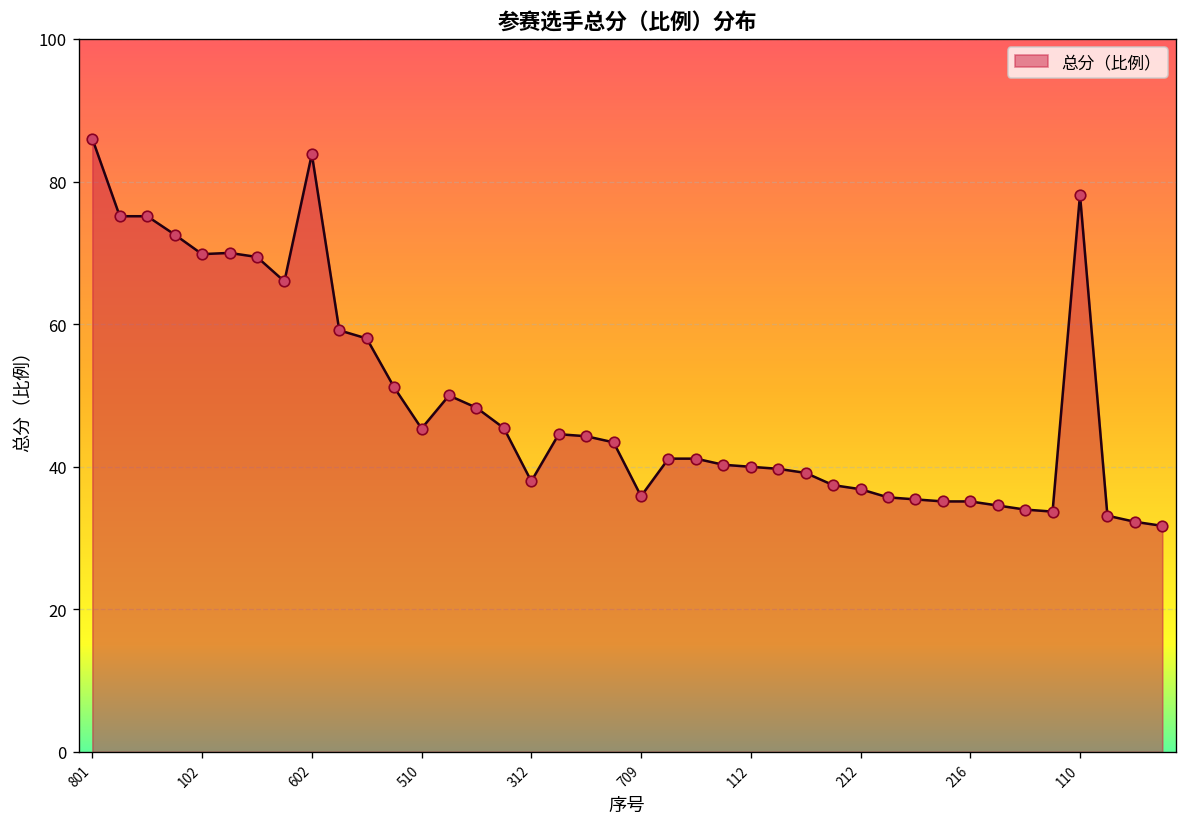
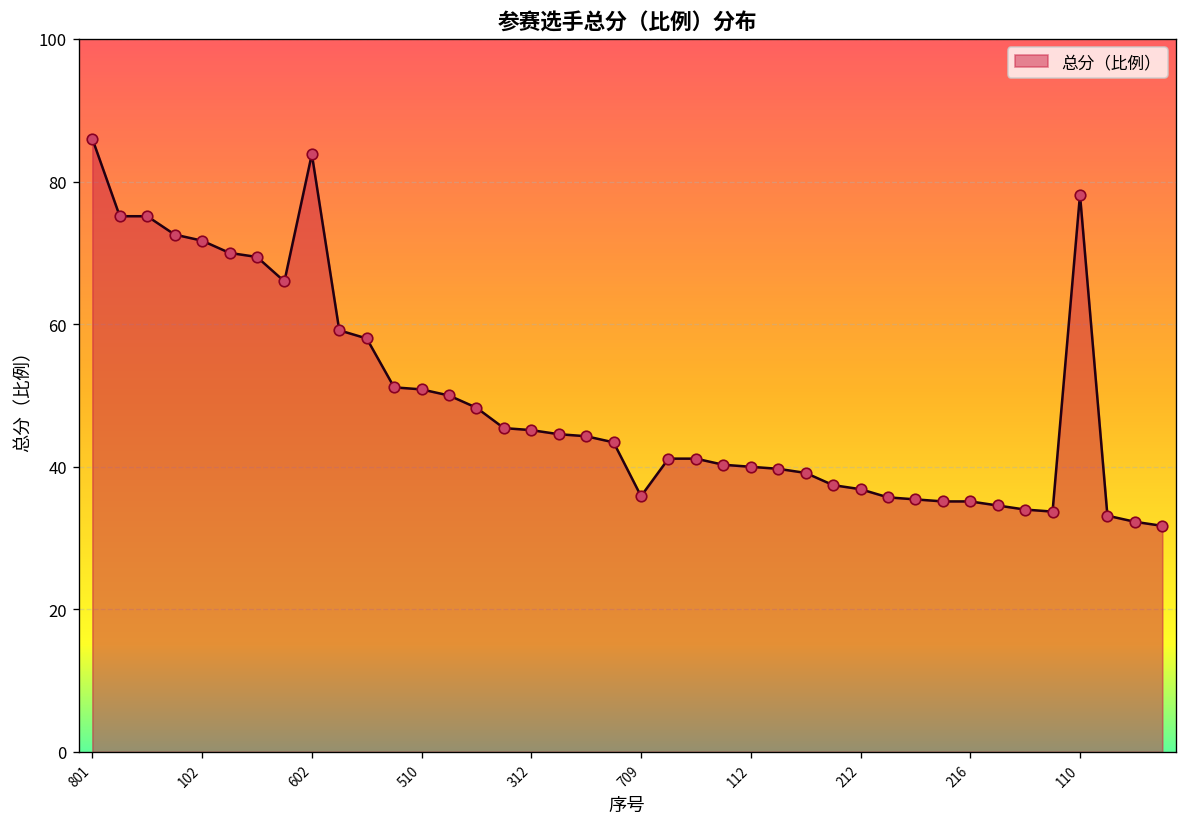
102: 70 -> 72
510: 45 -> 51
312: 38 -> 45
